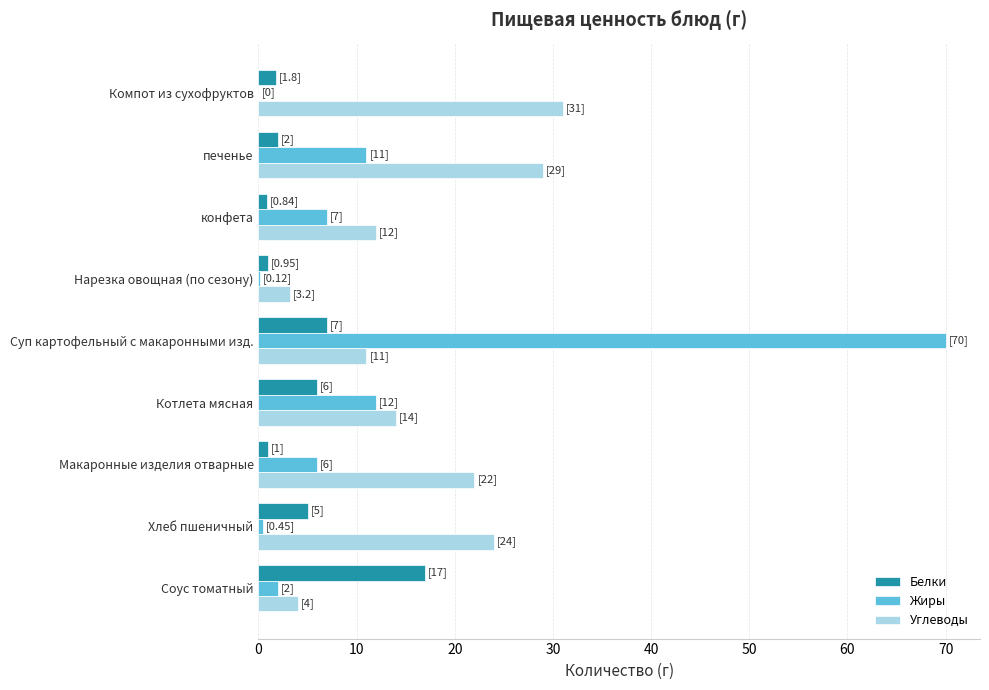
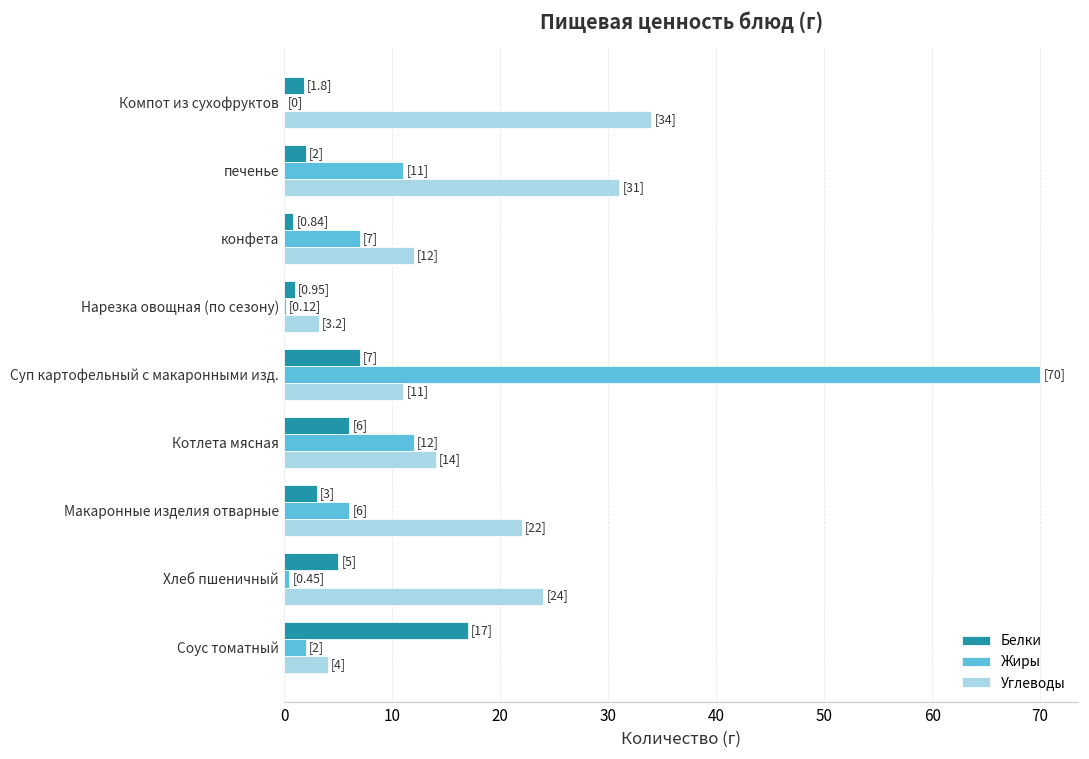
Углеводы, Компот из сухофруктов: 31] -> 34]
Углеводы, печенье: 29] -> 31]
Белки, Макаронные изделия отварные: 1] -> 3]
